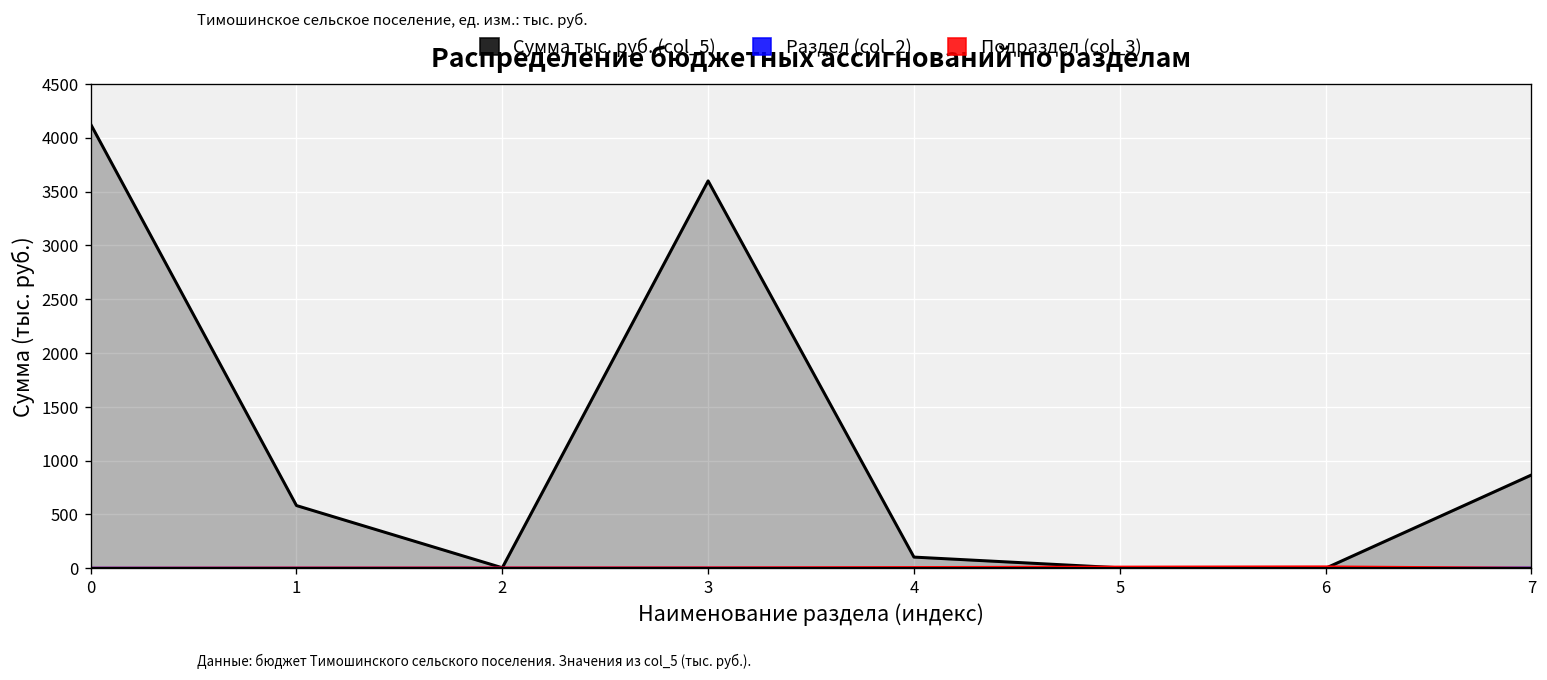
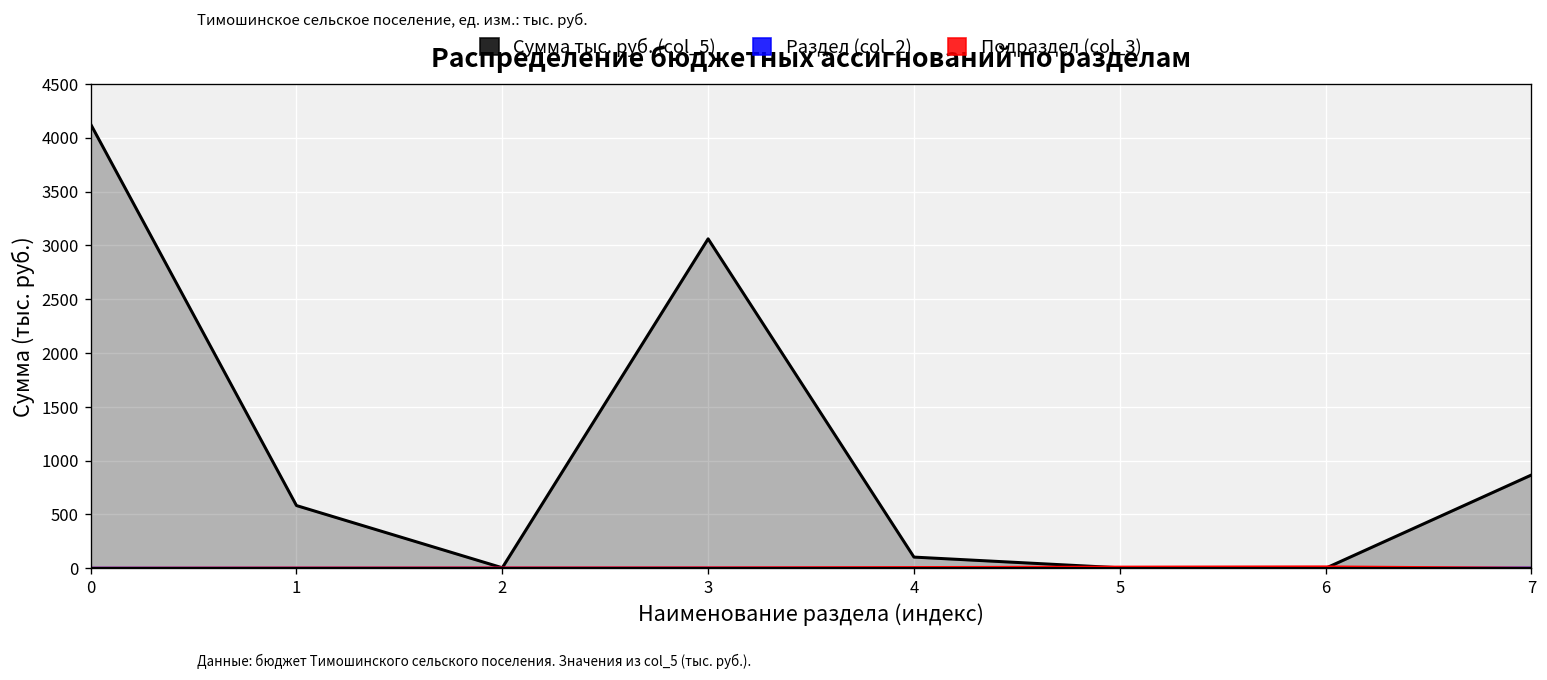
Сумма тыс. руб. (col_5), 3: 3600 -> 3100
